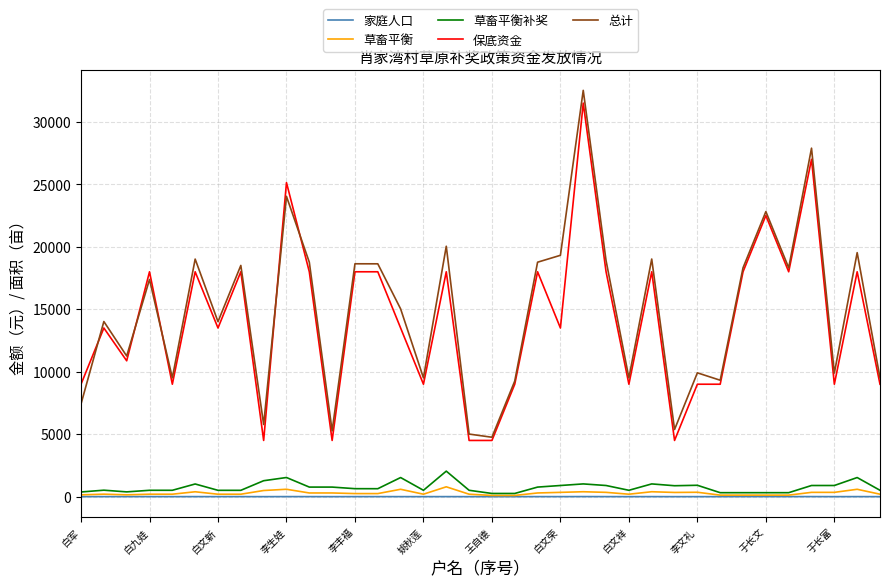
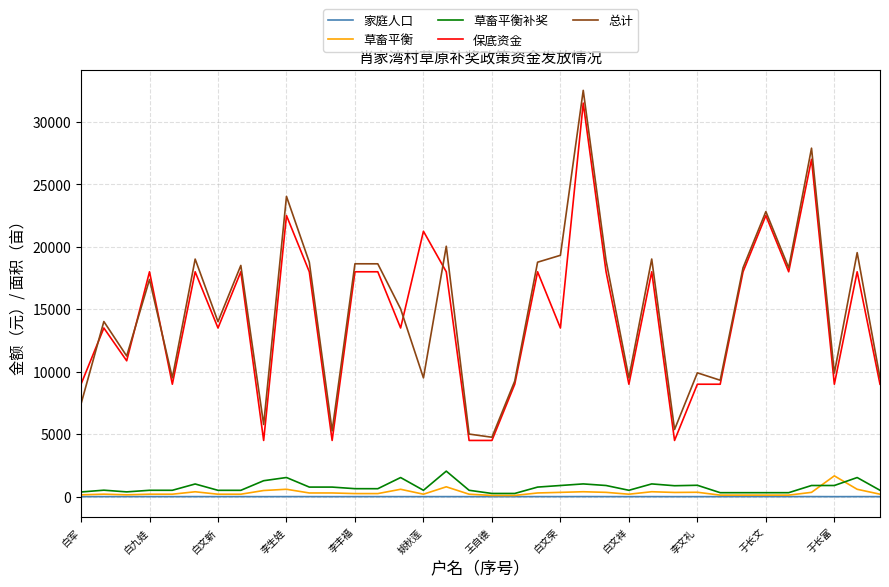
保底资金, 李生娃: 25100 -> 22500
保底资金, 姚秋莲: 9000 -> 21200
草畜平衡, 于长富: 300 -> 1700
